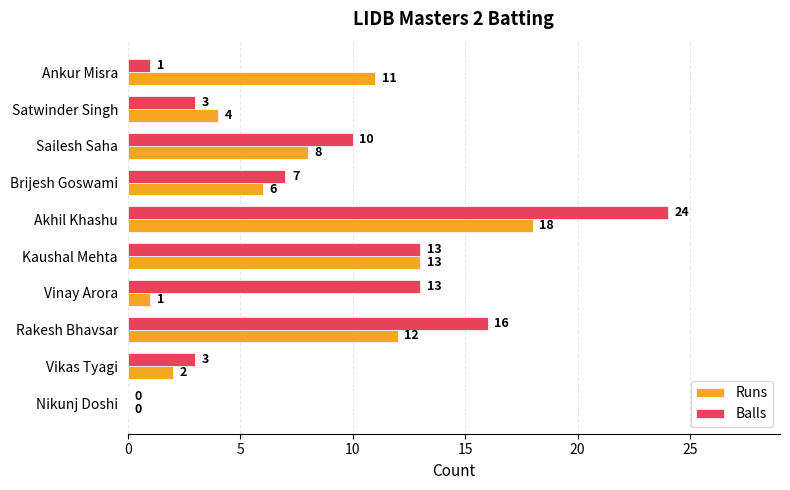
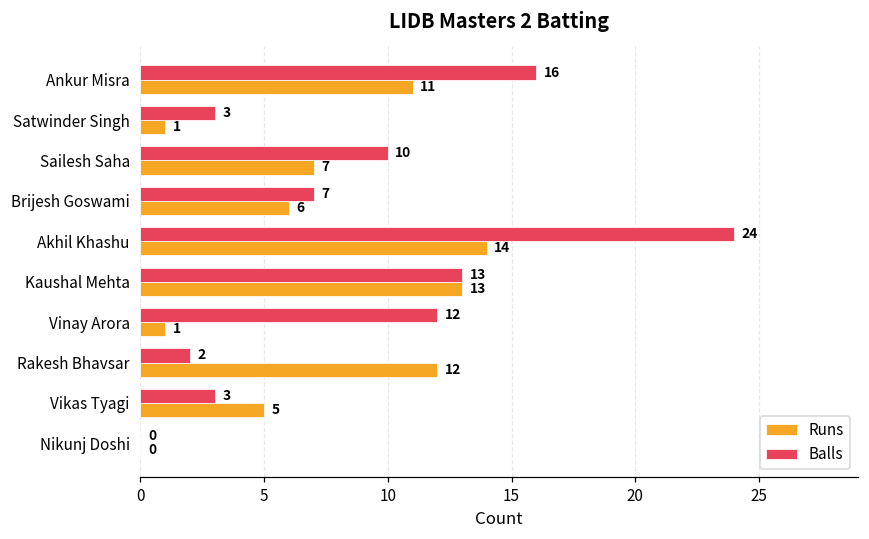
Balls, Ankur Misra: 1 -> 16
Runs, Satwinder Singh: 4 -> 1
Runs, Sailesh Saha: 8 -> 7
Runs, Akhil Khashu: 18 -> 14
Balls, Vinay Arora: 13 -> 12
Balls, Rakesh Bhavsar: 16 -> 2
Runs, Vikas Tyagi: 2 -> 5
